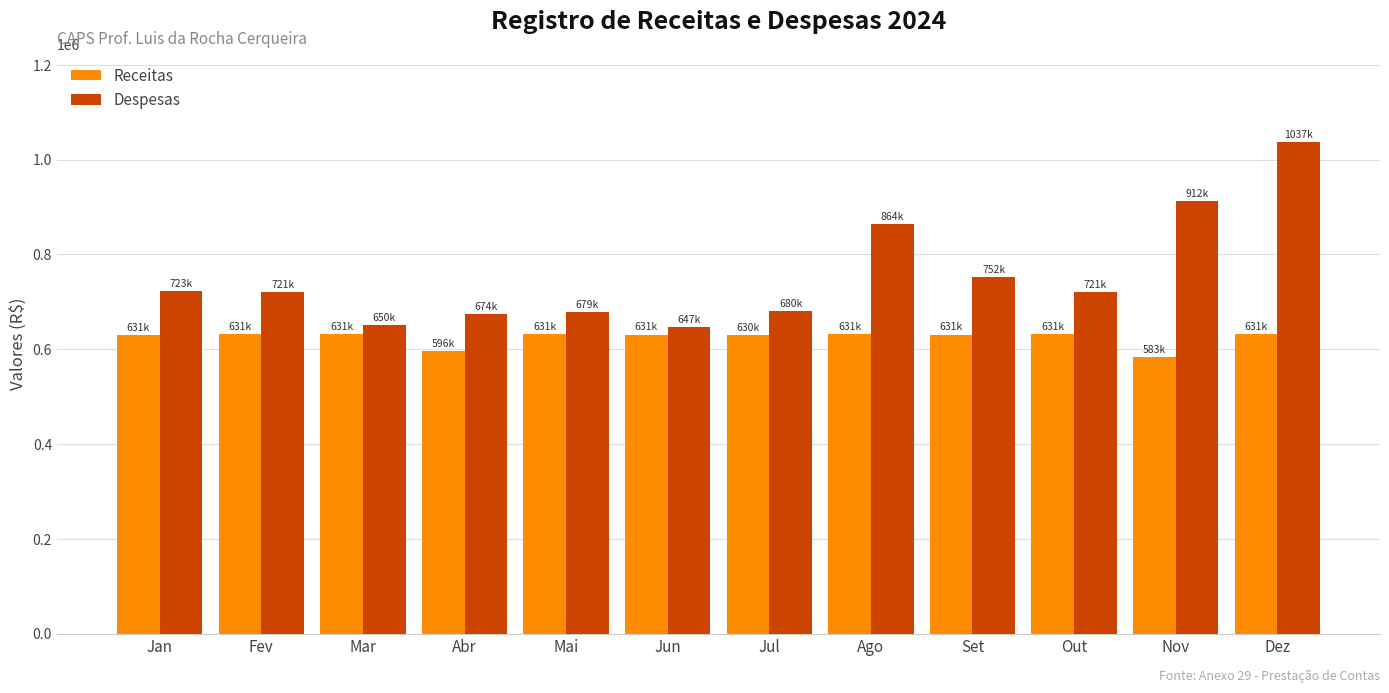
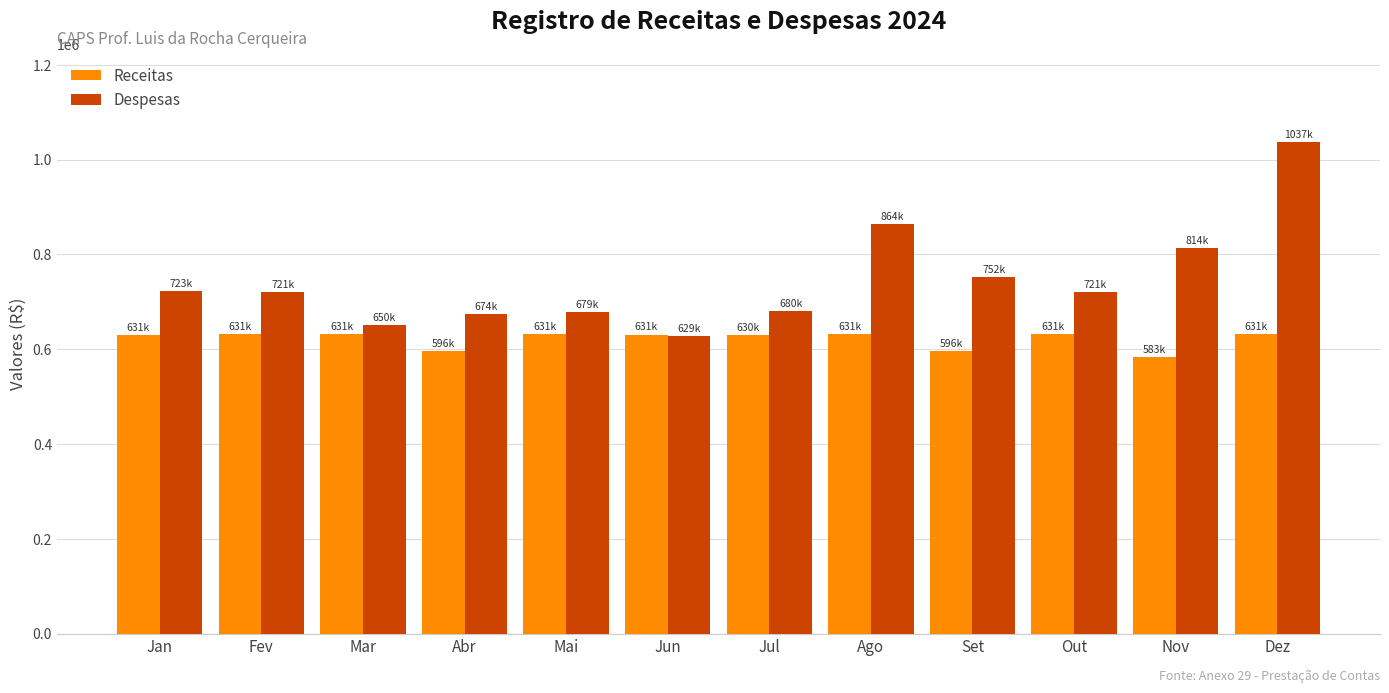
Despesas, Jun: 647k -> 629k
Receitas, Set: 631k -> 596k
Despesas, Nov: 912k -> 814k
